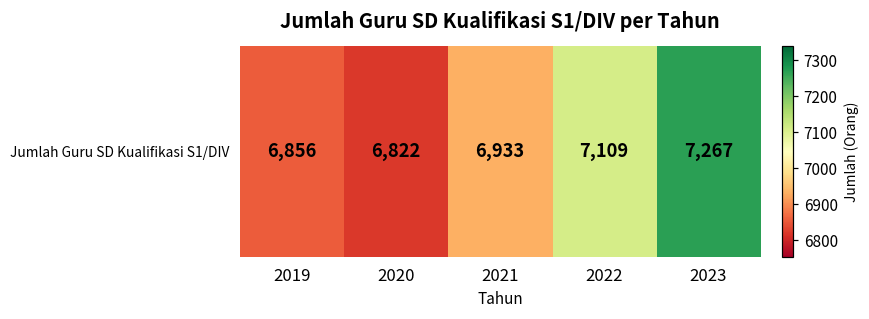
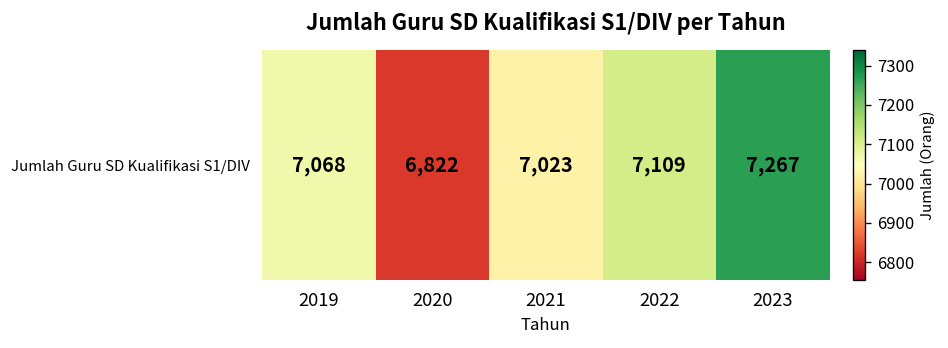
Jumlah Guru SD Kualifikasi S1/DIV, 2019: 6,856 -> 7,068
Jumlah Guru SD Kualifikasi S1/DIV, 2021: 6,933 -> 7,023
